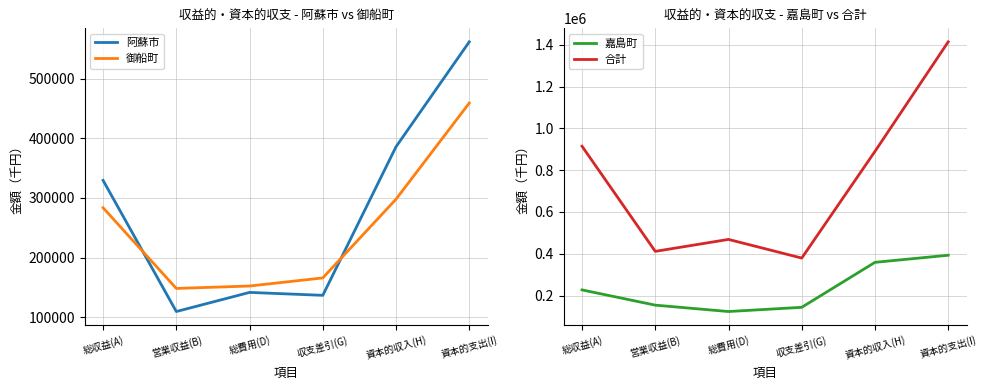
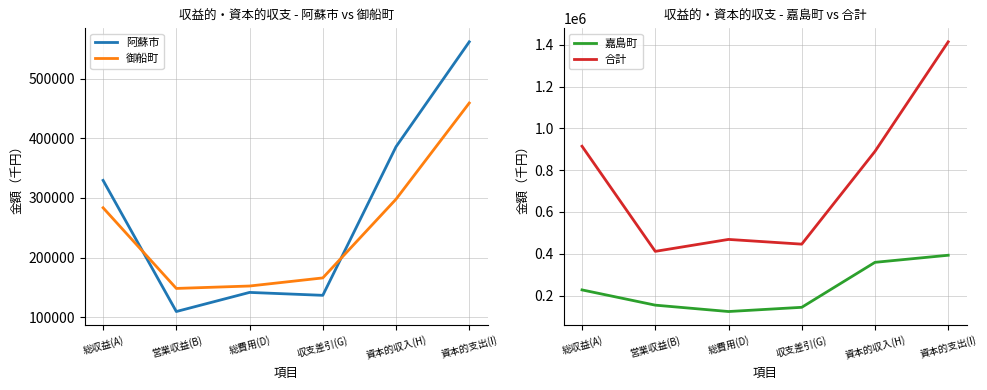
収益的・資本的収支 - 嘉島町 vs 合計, 合計, 収支差引(G): 380000 -> 450000
